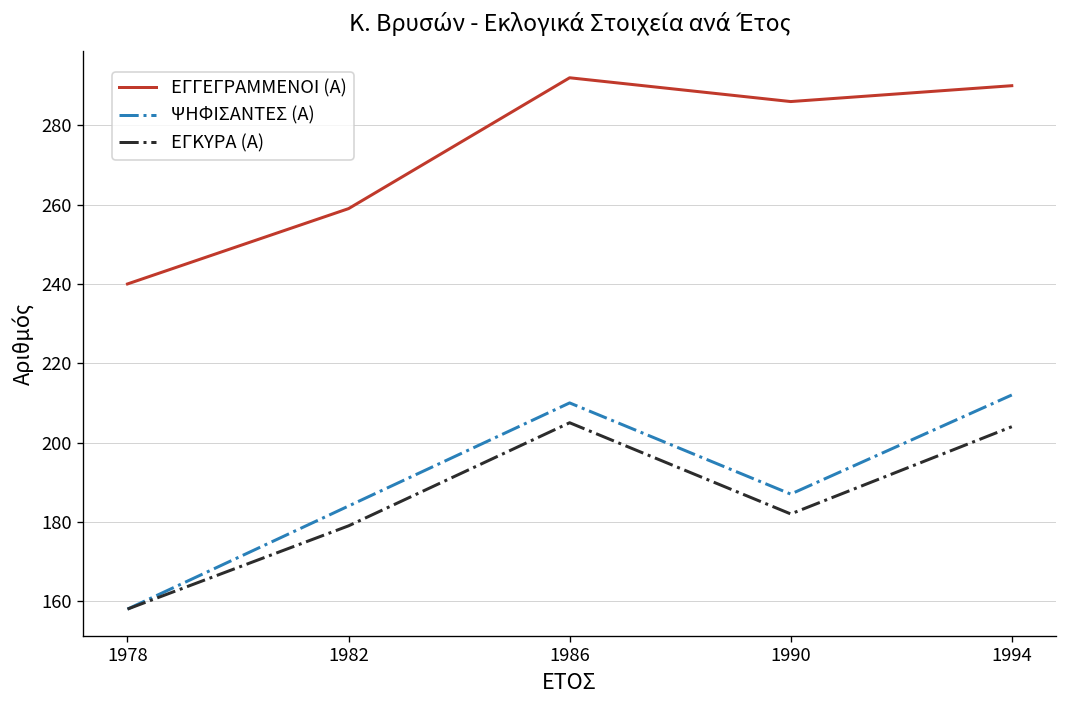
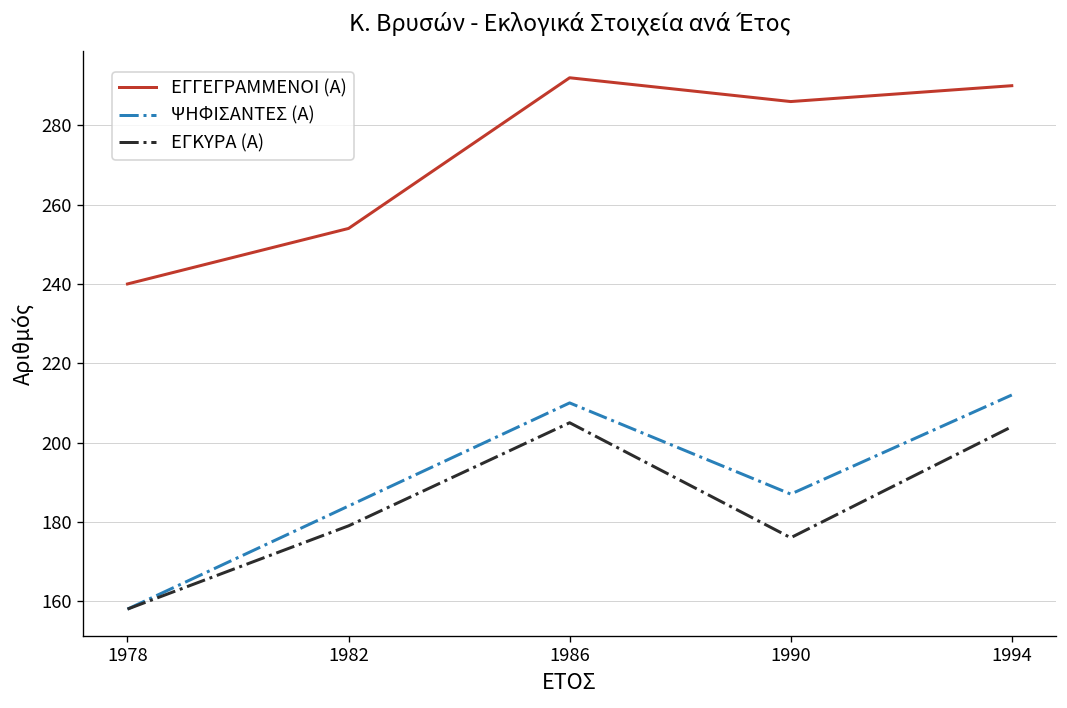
ΕΓΓΕΓΡΑΜΜΕΝΟΙ (Α), 1982: 259 -> 254
ΕΓΚΥΡΑ (Α), 1990: 182 -> 176
